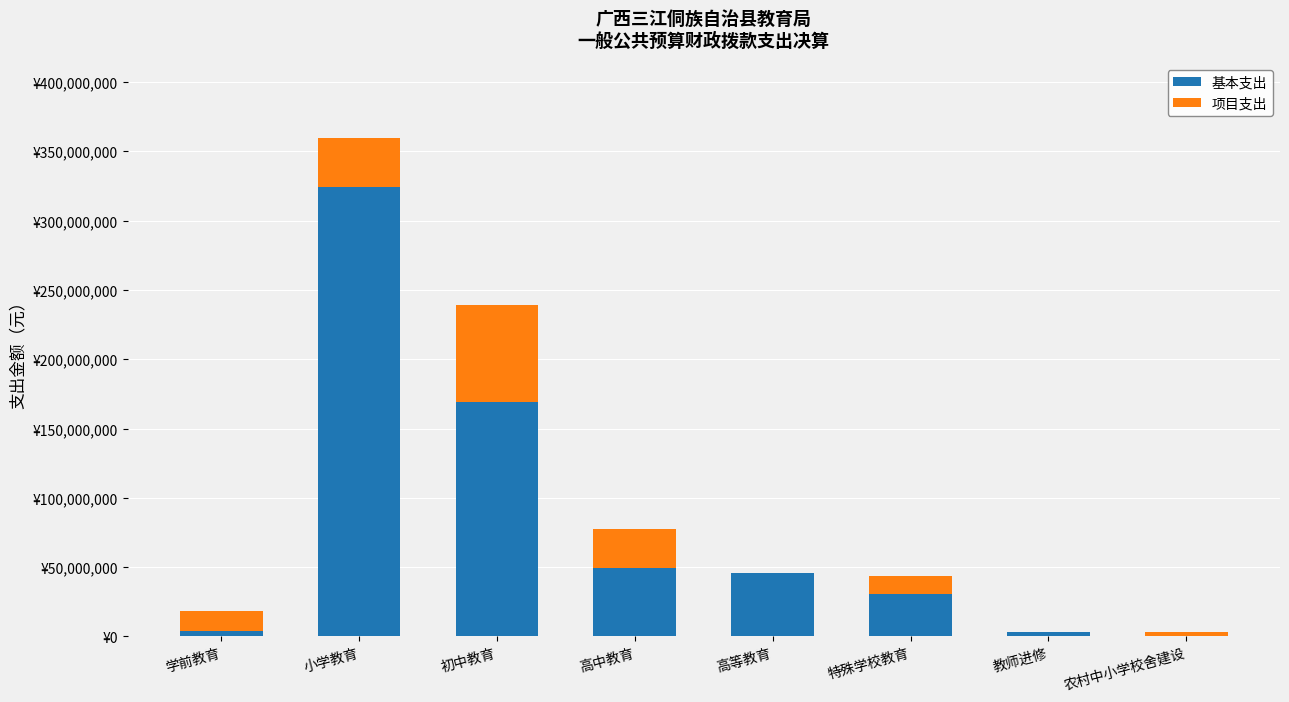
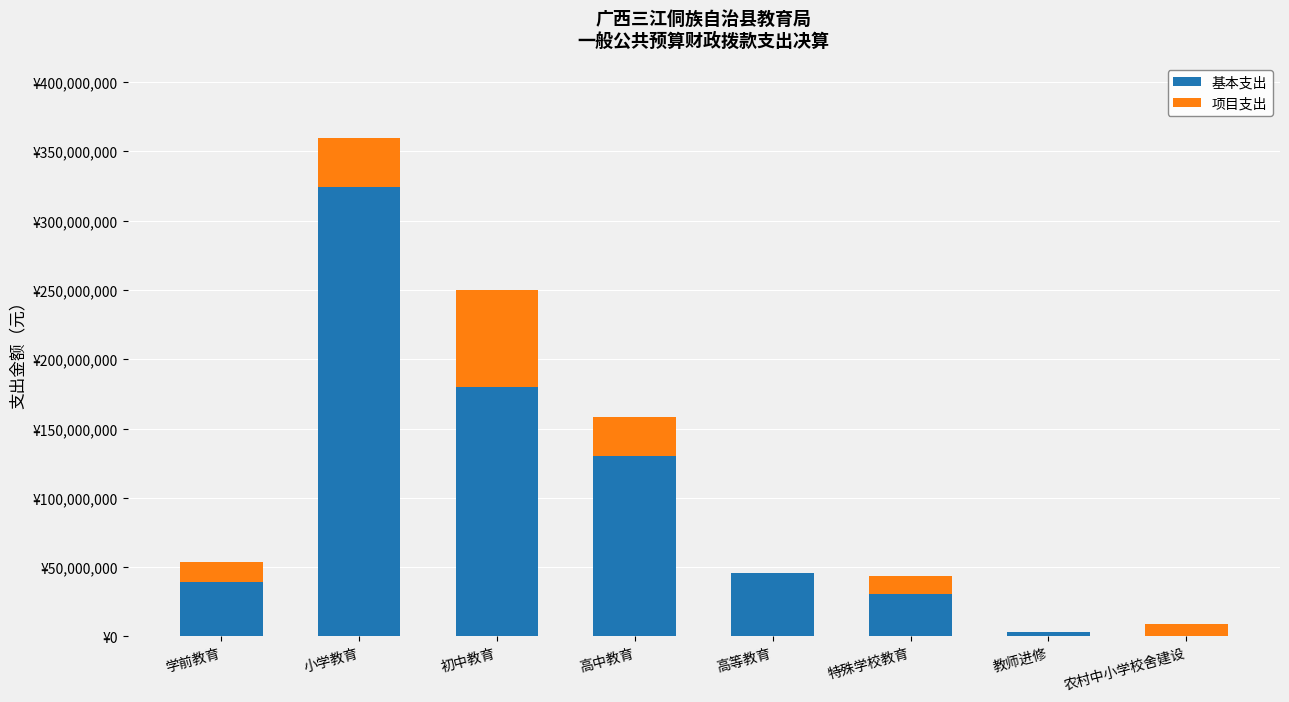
基本支出, 学前教育: ¥4,000,000 -> ¥39,000,000
基本支出, 初中教育: ¥169,000,000 -> ¥180,000,000
基本支出, 高中教育: ¥50,000,000 -> ¥130,000,000
项目支出, 农村中小学校舍建设: ¥3,000,000 -> ¥9,000,000
